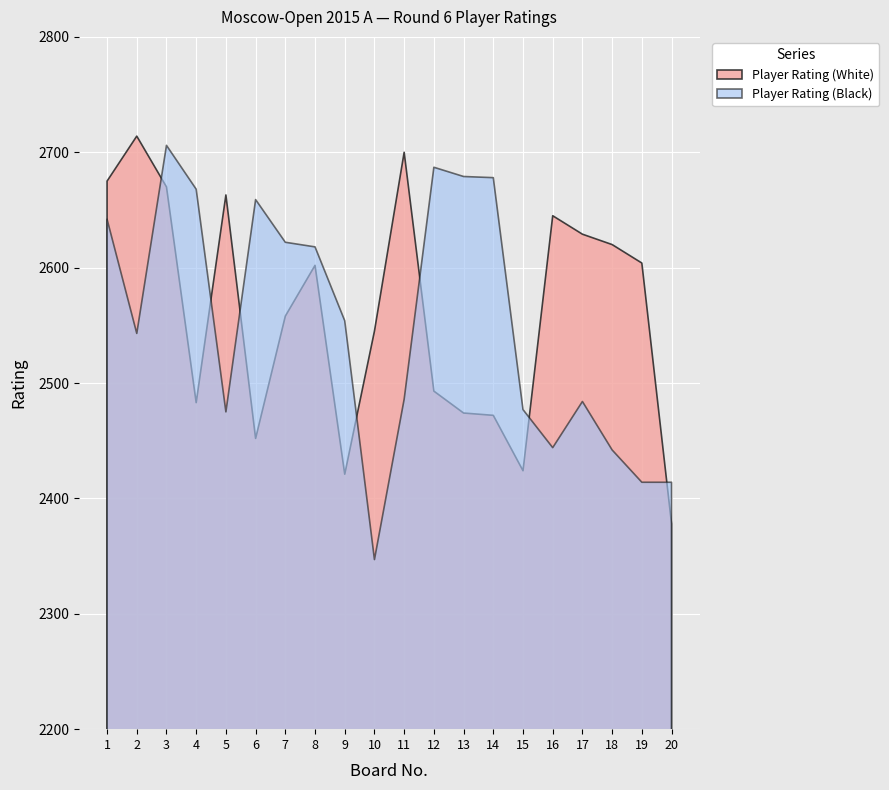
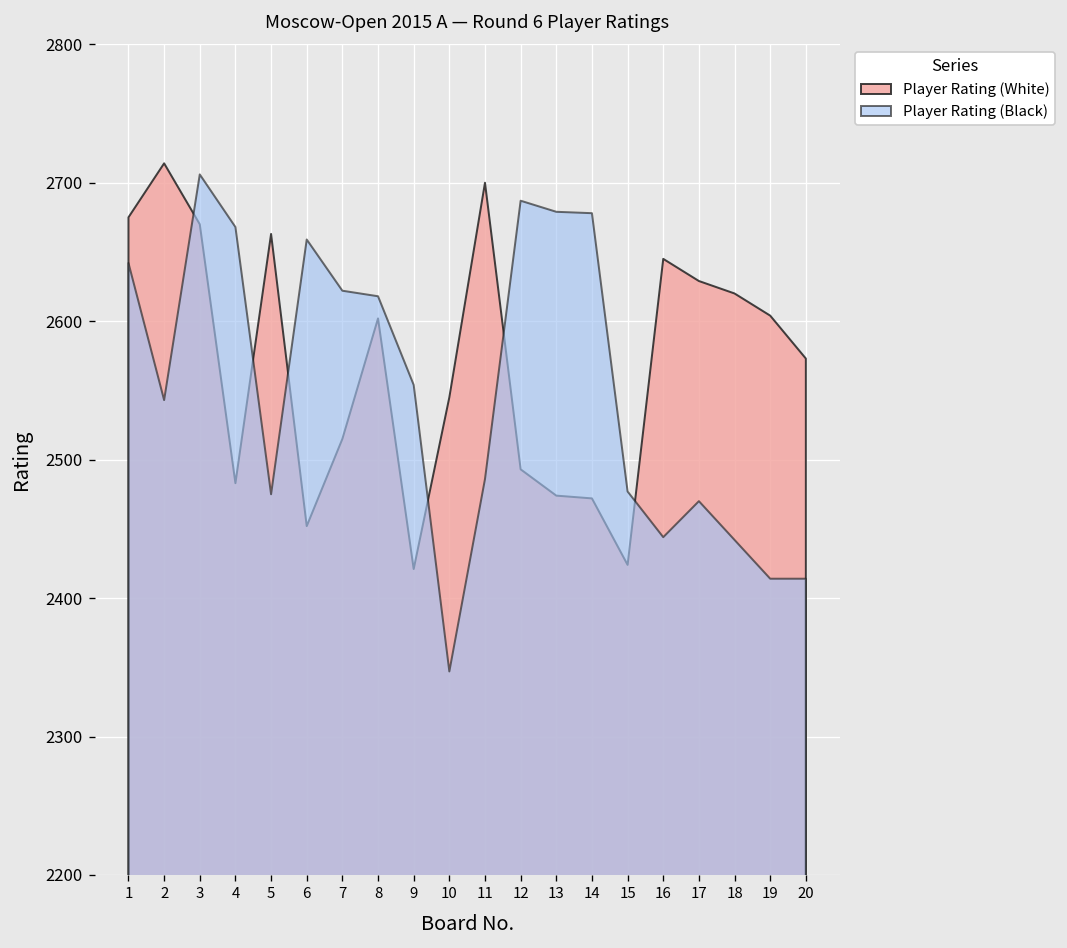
Player Rating (White), 7: 2558 -> 2515
Player Rating (Black), 17: 2484 -> 2470
Player Rating (White), 20: 2378 -> 2573
